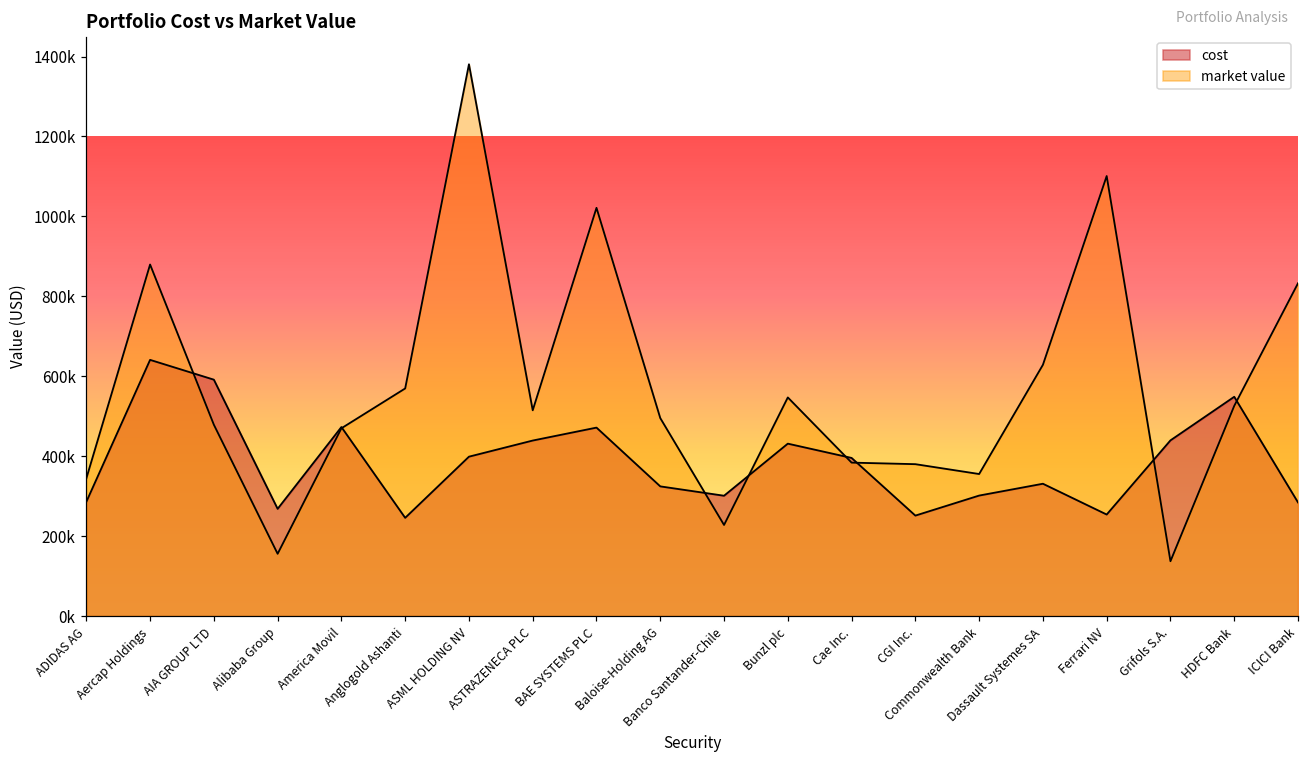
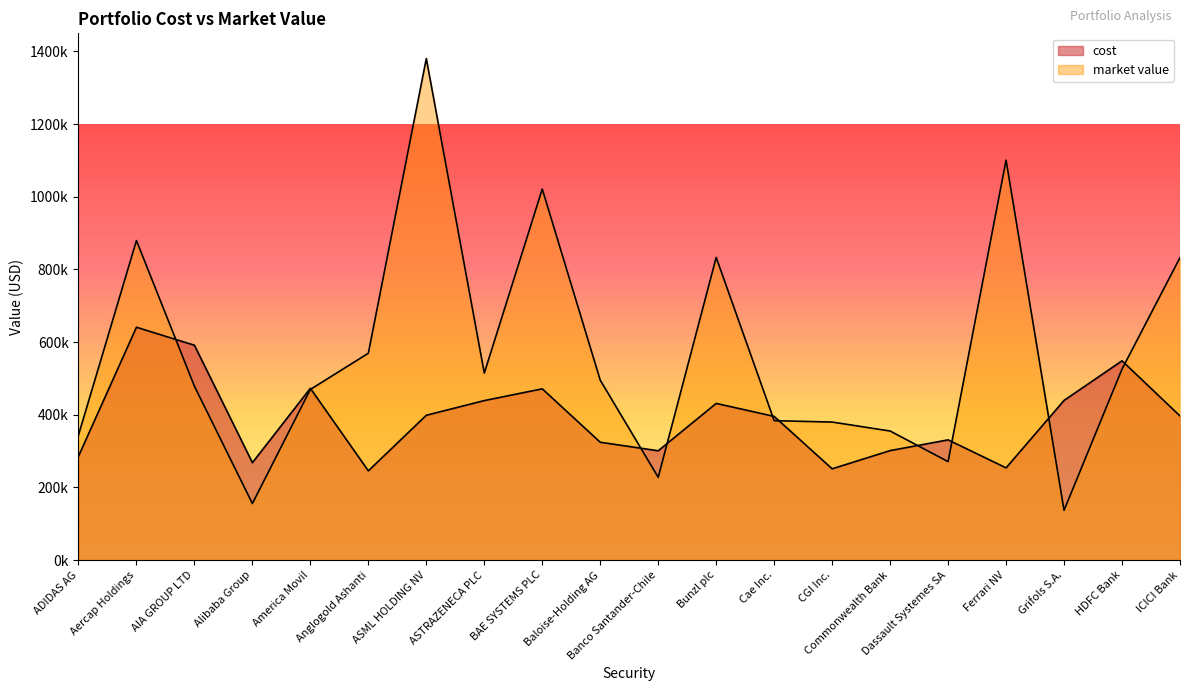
market value, Bunzl plc: 550000 -> 830000
market value, Dassault Systemes SA: 630000 -> 270000
cost, ICICI Bank: 280000 -> 400000
